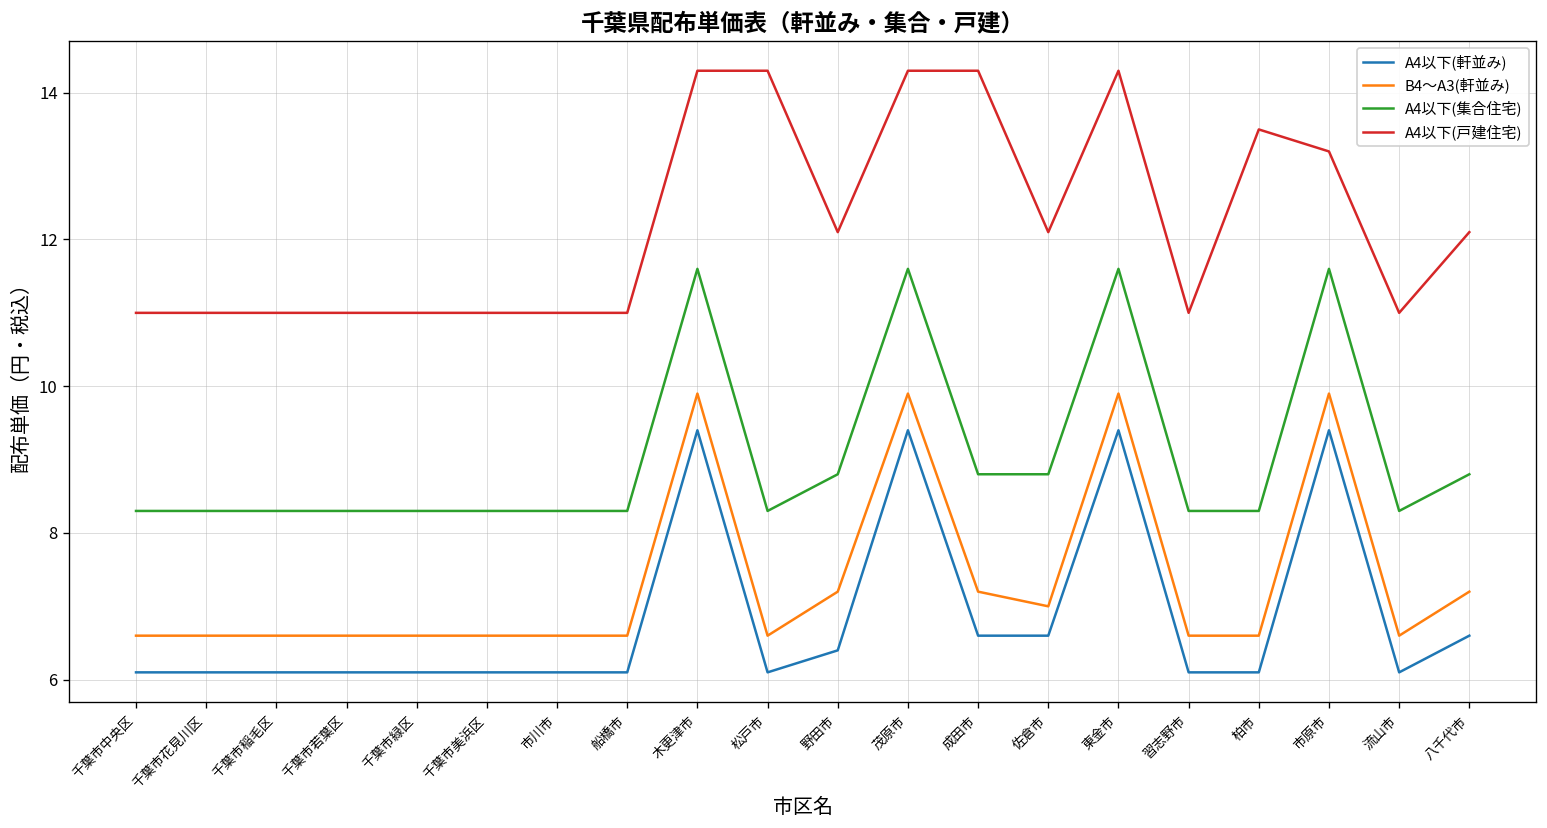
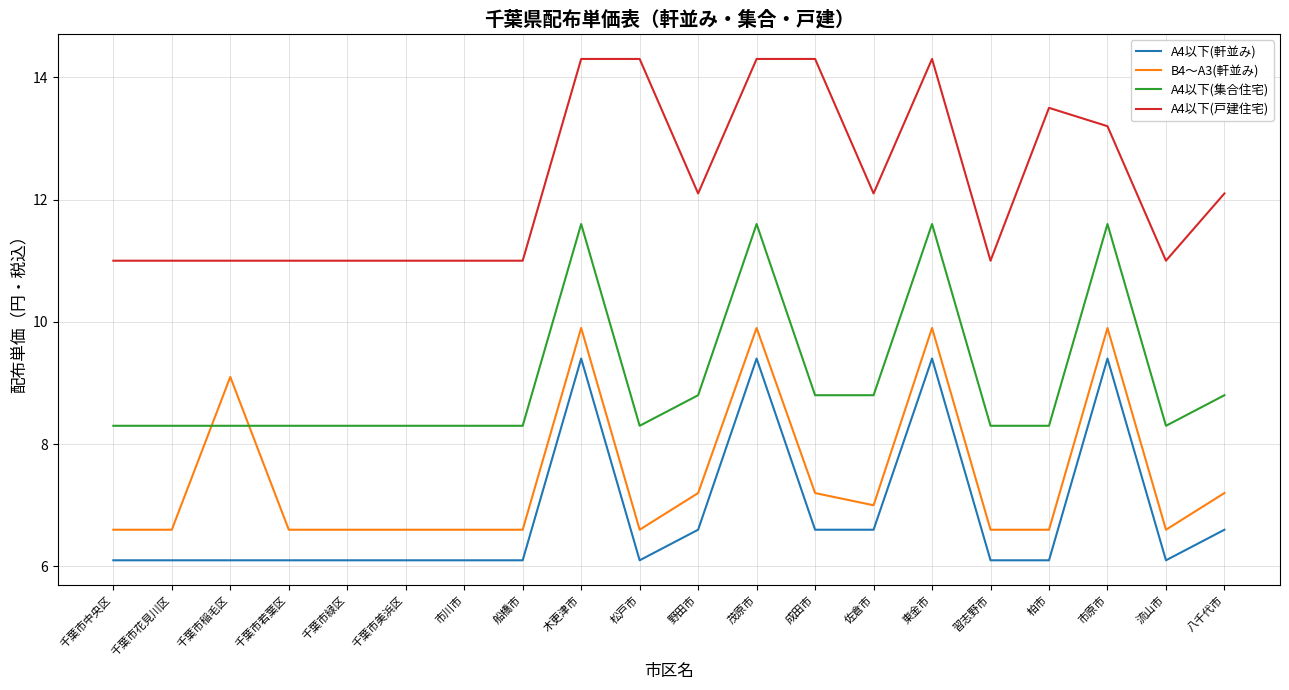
B4～A3(軒並み), 千葉市稲毛区: 6.6 -> 9.1
A4以下(軒並み), 野田市: 6.4 -> 6.6
